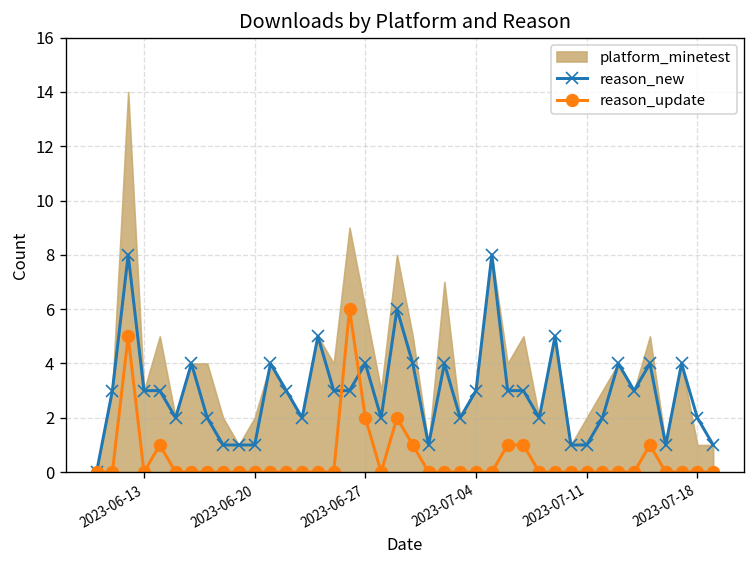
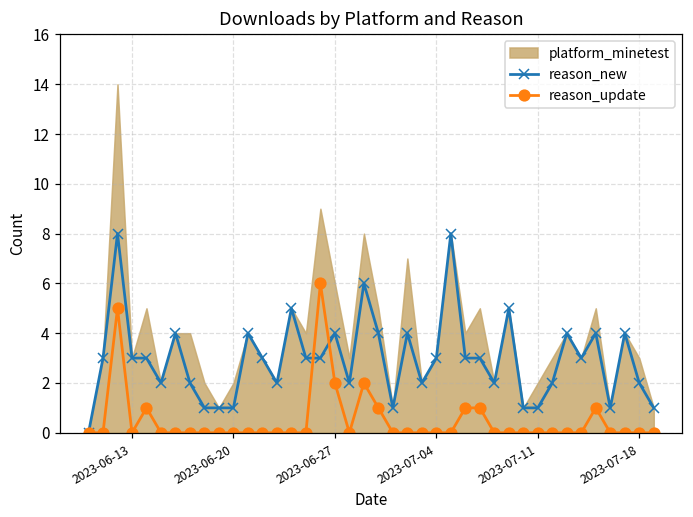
platform_minetest, 2023-07-18: 1 -> 3
